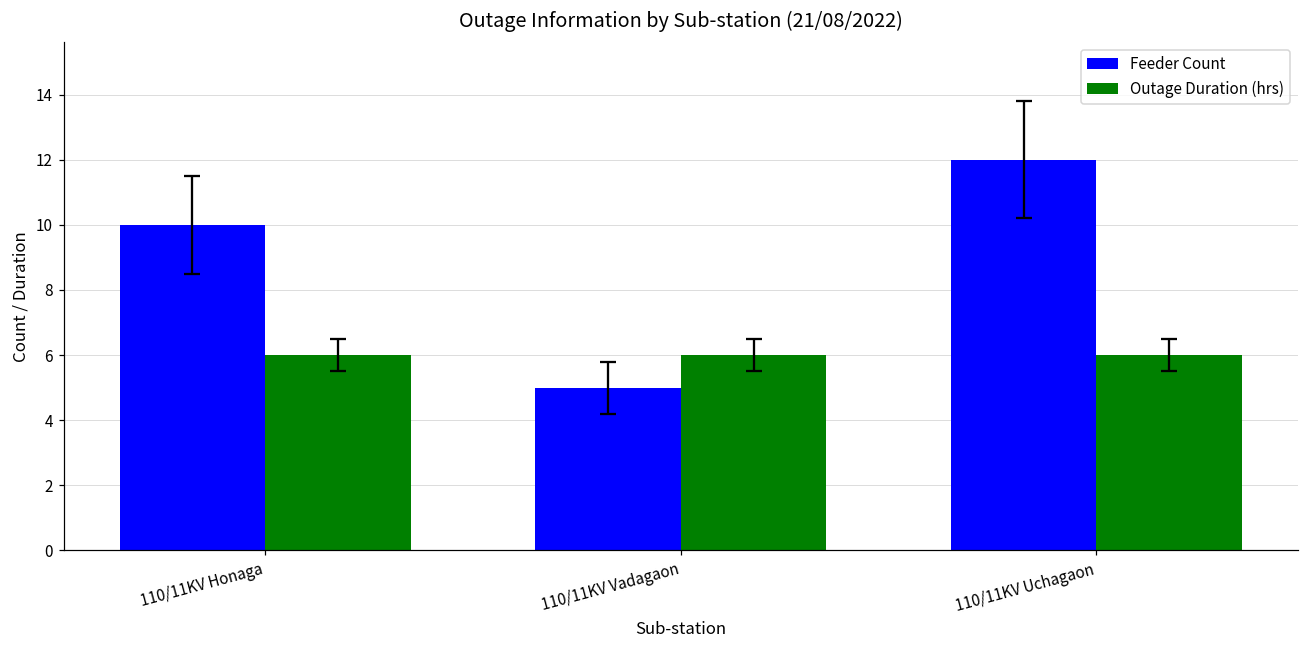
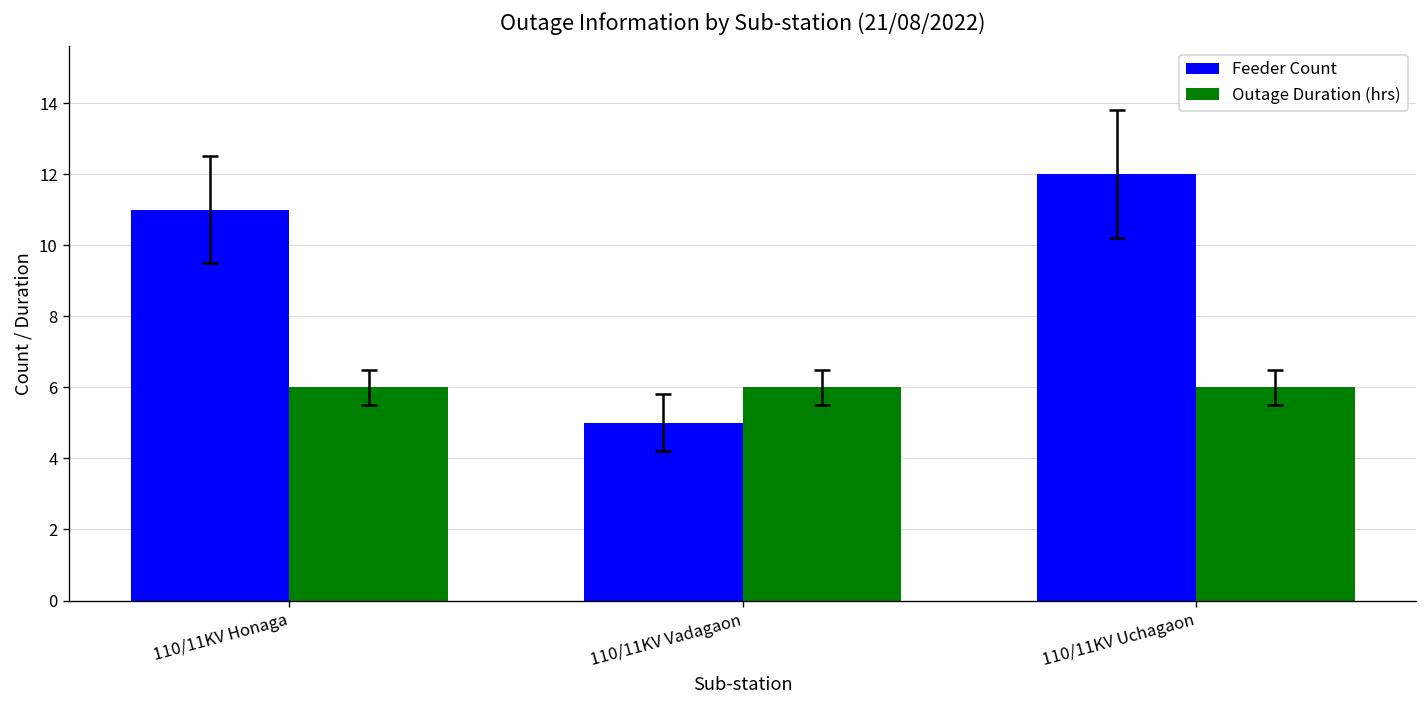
Feeder Count, 110/11KV Honaga: 10 -> 11
